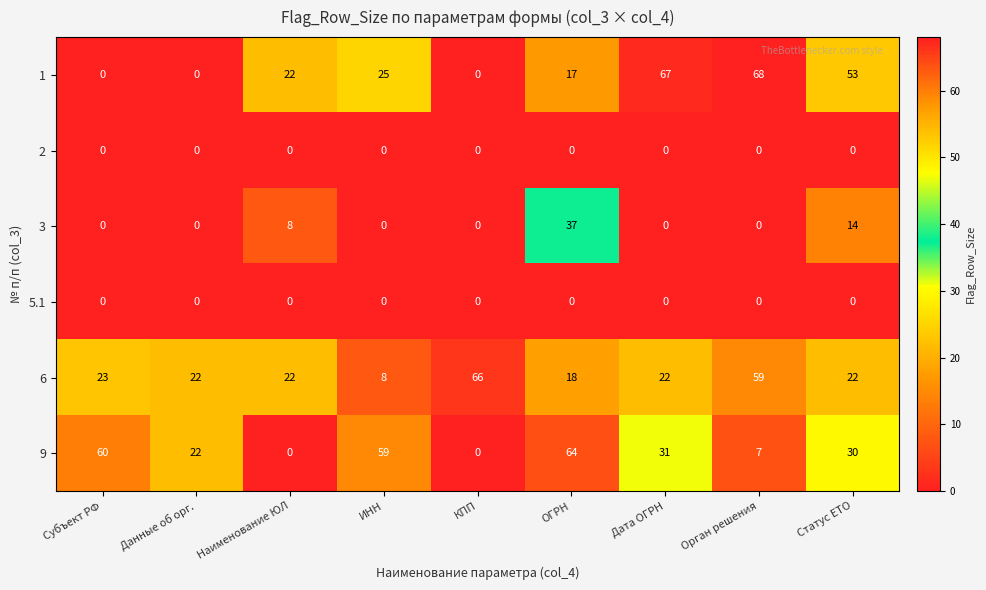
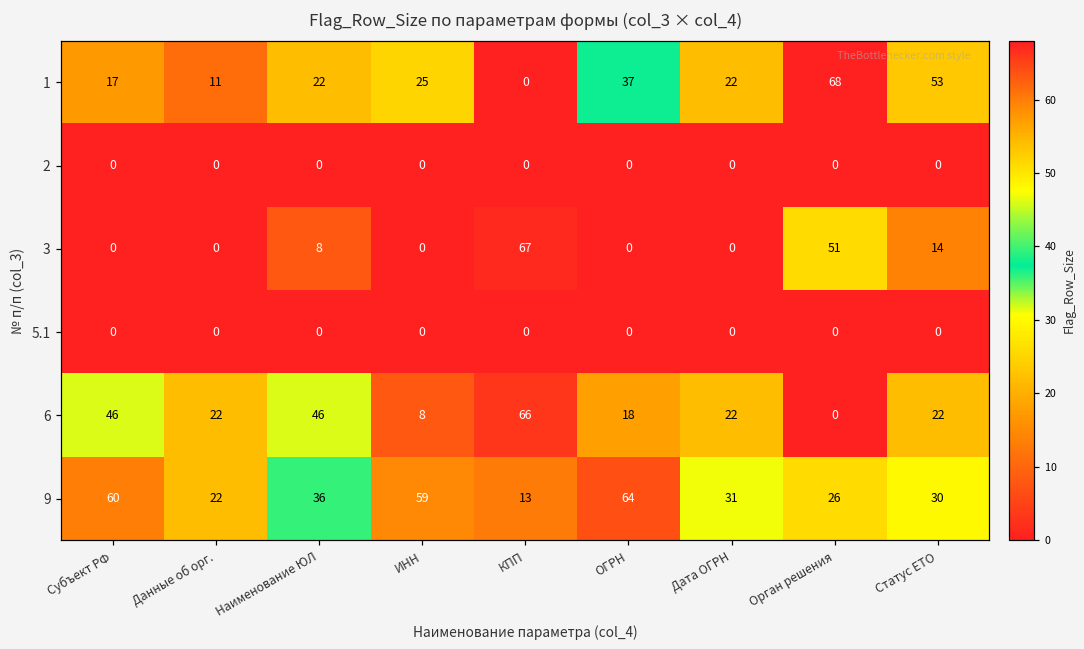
1, Субъект РФ: 0 -> 17
1, Данные об орг.: 0 -> 11
1, ОГРН: 17 -> 37
1, Дата ОГРН: 67 -> 22
3, КПП: 0 -> 67
3, ОГРН: 37 -> 0
3, Орган решения: 0 -> 51
6, Субъект РФ: 23 -> 46
6, Наименование ЮЛ: 22 -> 46
6, Орган решения: 59 -> 0
9, Наименование ЮЛ: 0 -> 36
9, КПП: 0 -> 13
9, Орган решения: 7 -> 26
